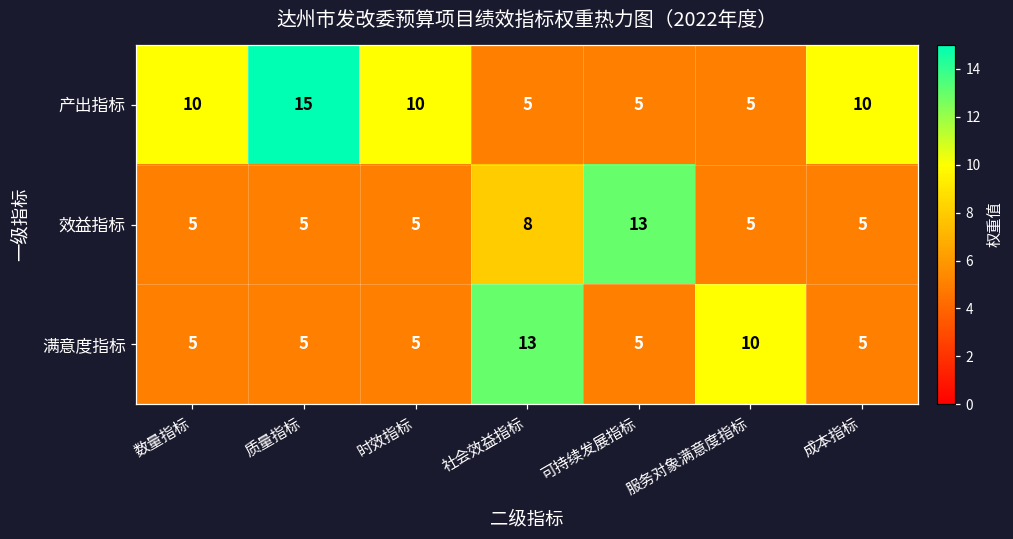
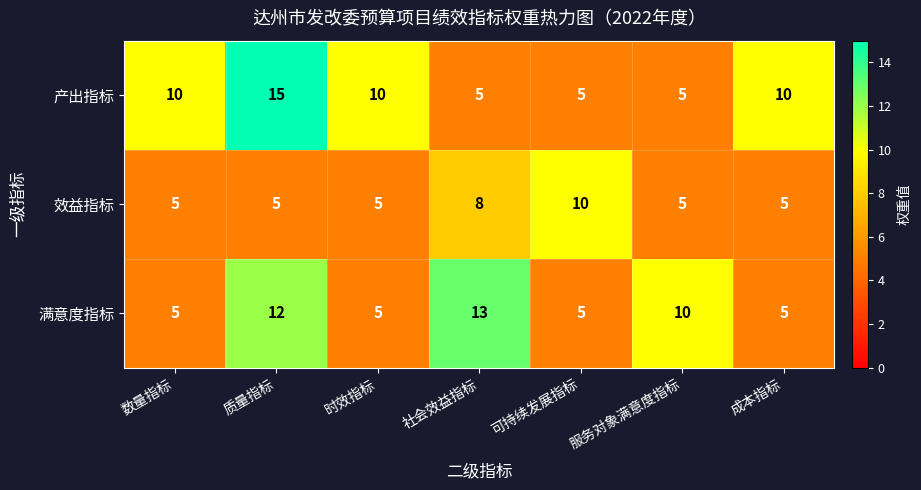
效益指标, 可持续发展指标: 13 -> 10
满意度指标, 质量指标: 5 -> 12
